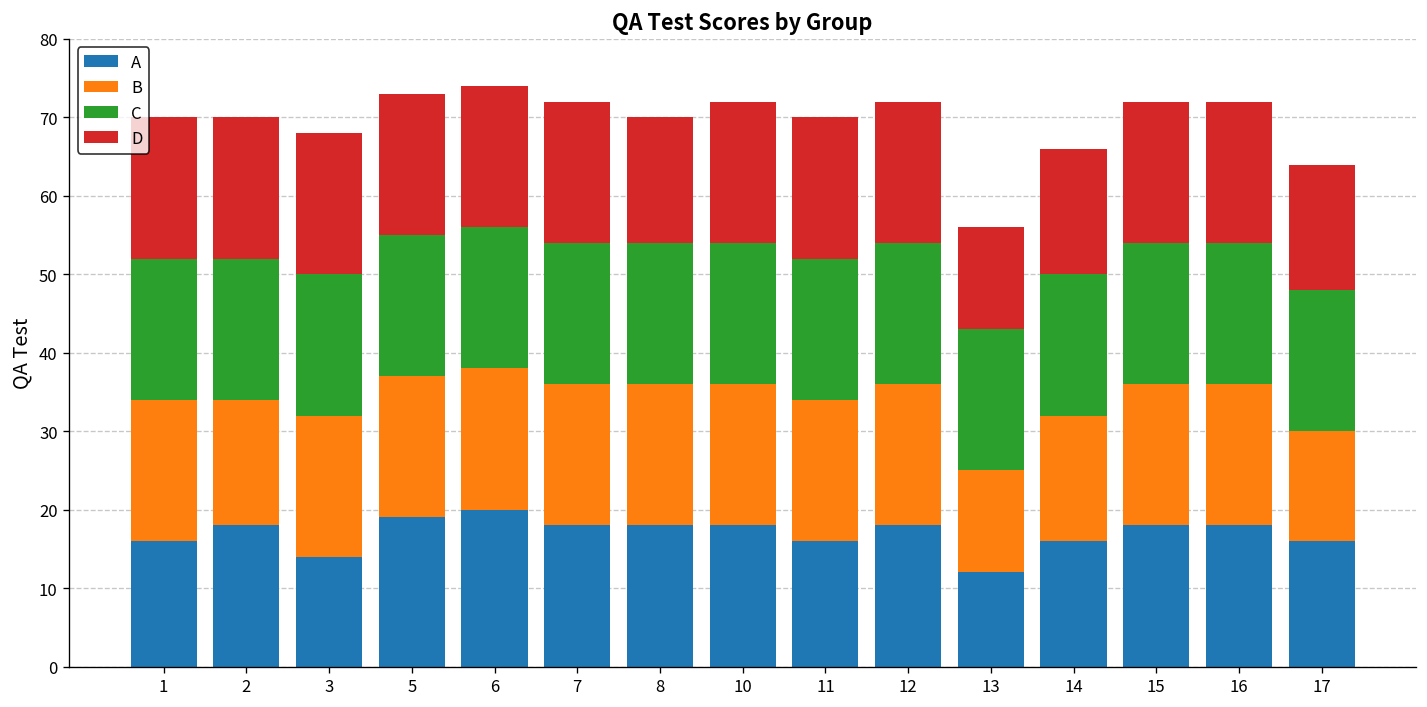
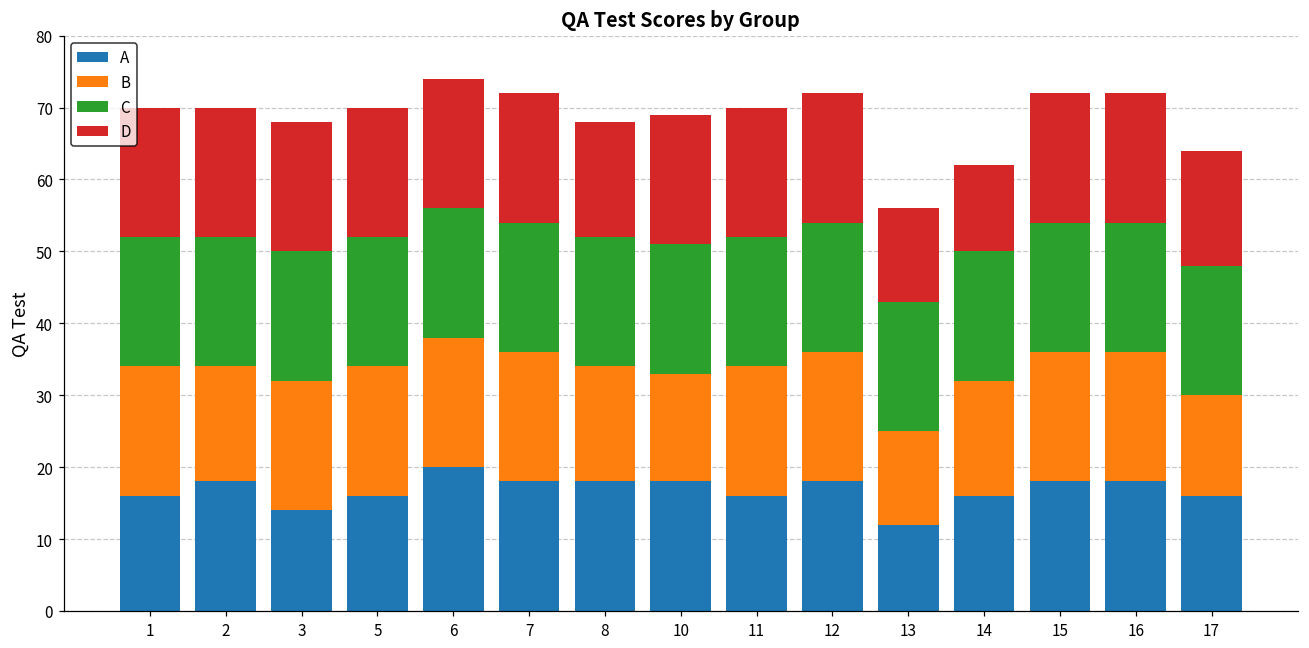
A, 5: 19 -> 16
B, 8: 18 -> 16
B, 10: 18 -> 15
D, 14: 16 -> 12
